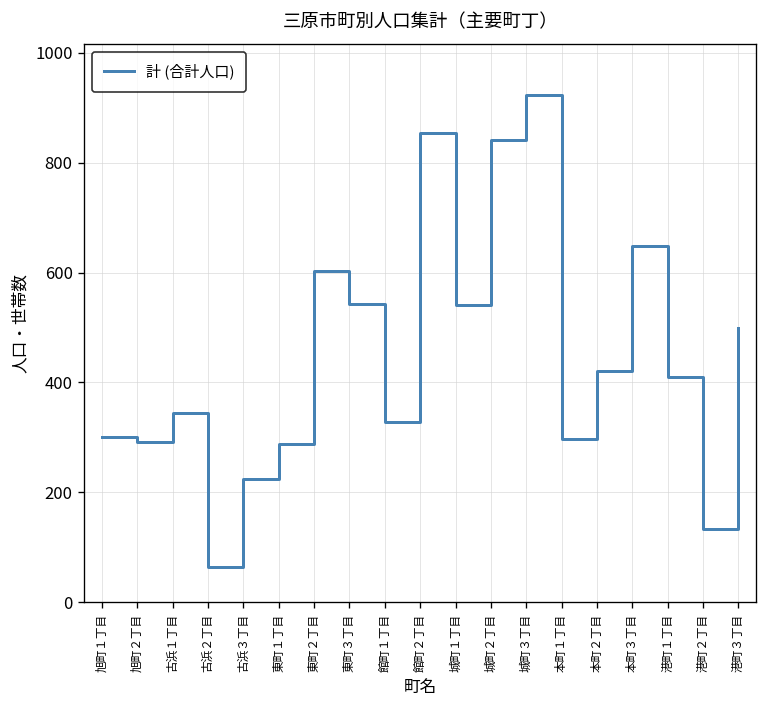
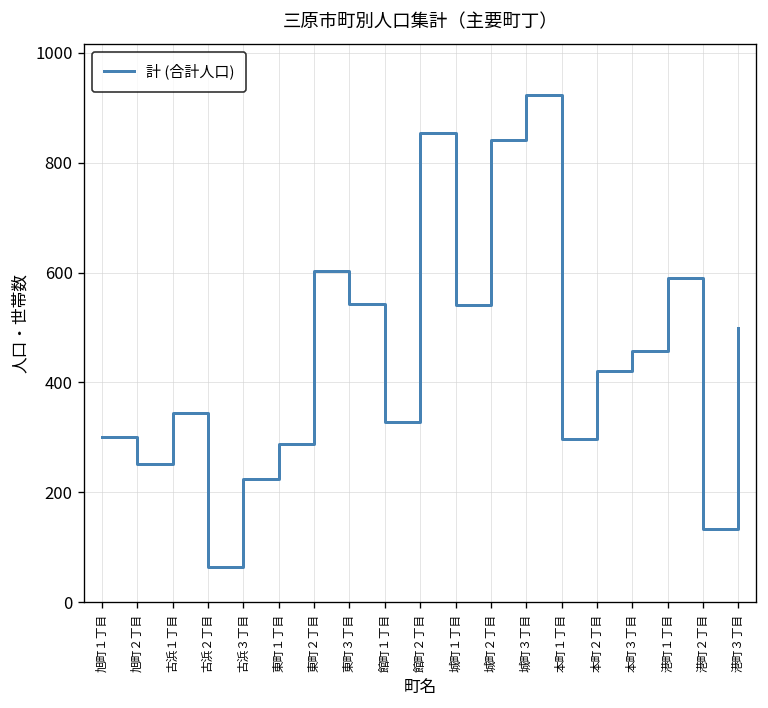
旭町２丁目: 290 -> 250
本町３丁目: 650 -> 460
港町１丁目: 410 -> 590
